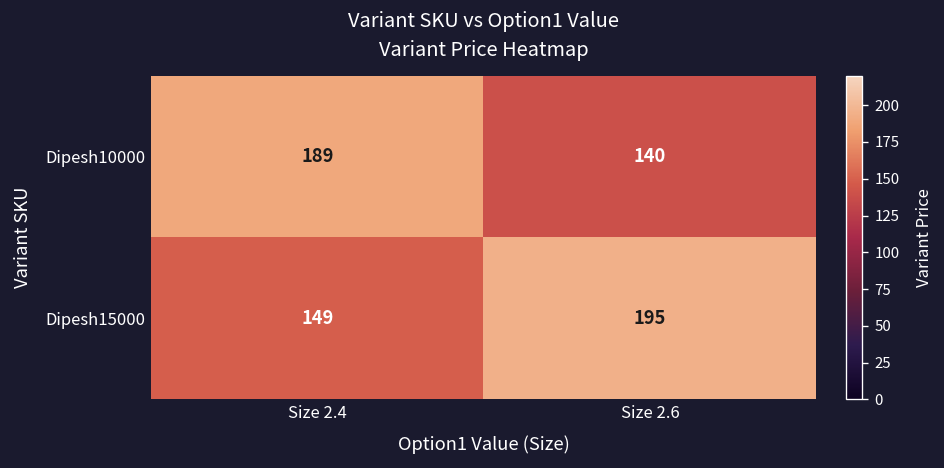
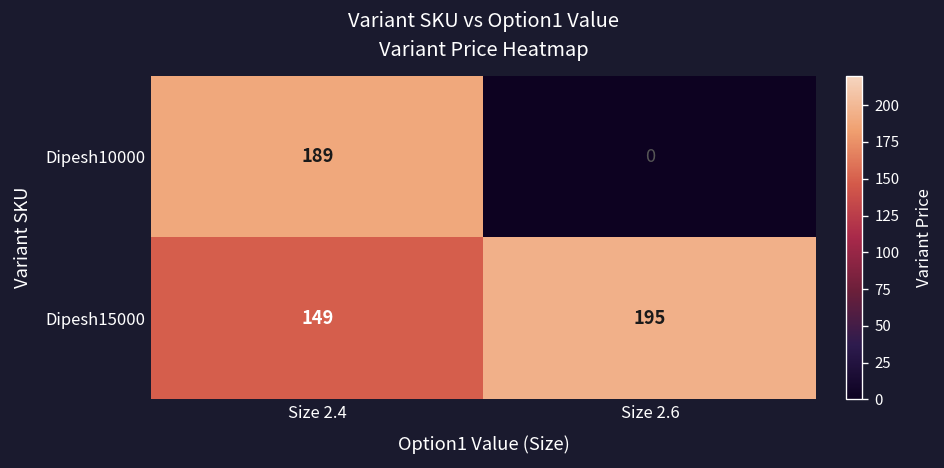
Dipesh10000, Size 2.6: 140 -> 0
